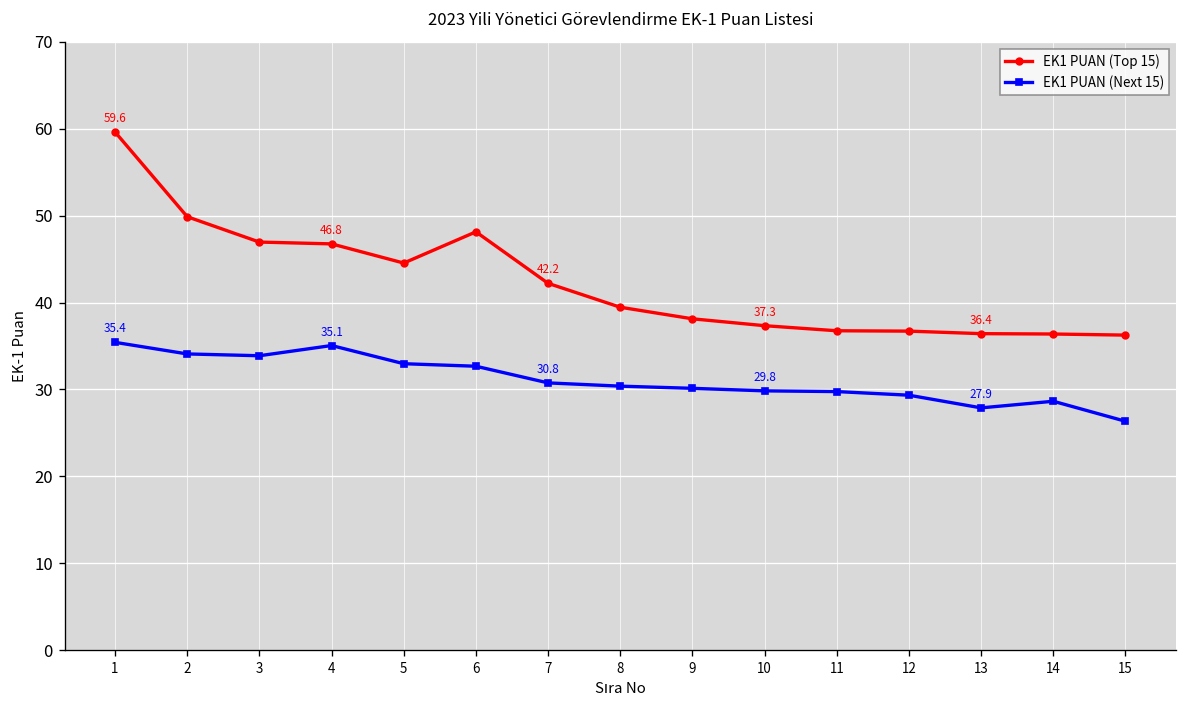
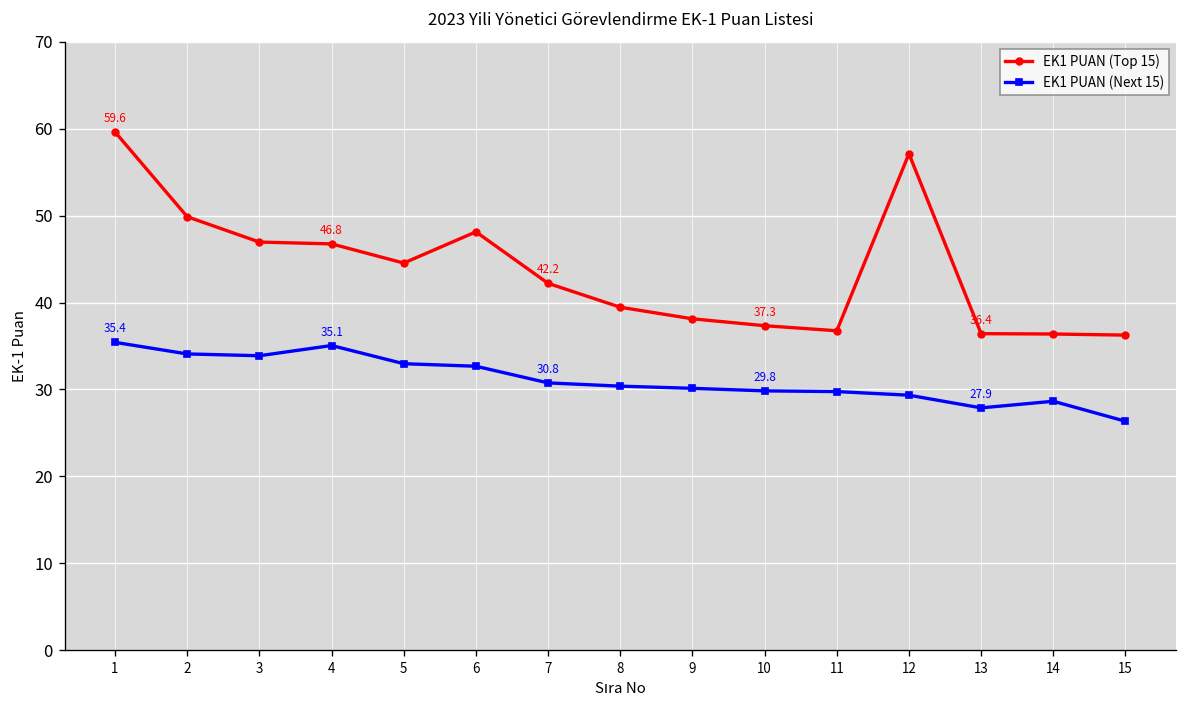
EK1 PUAN (Top 15), 12: 37 -> 57
